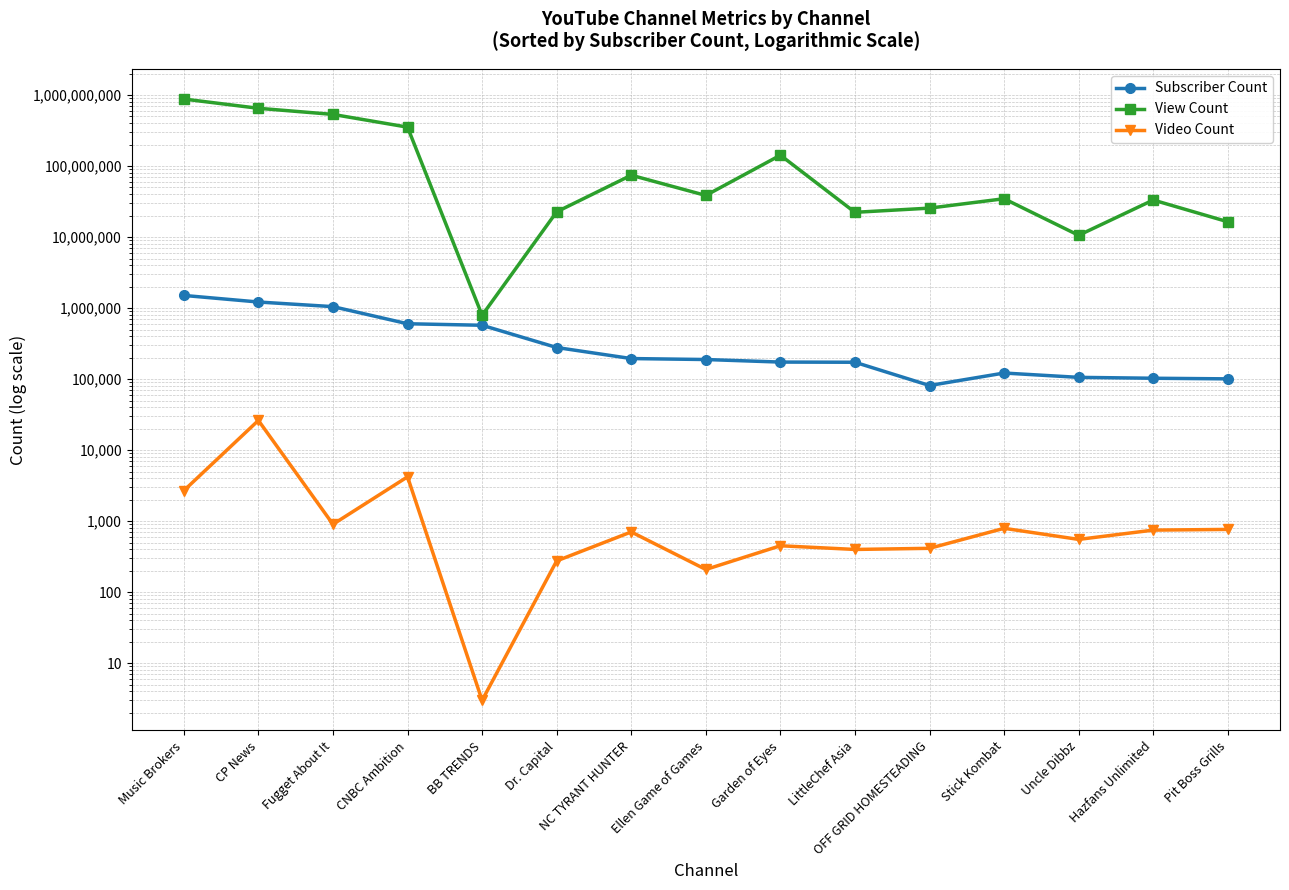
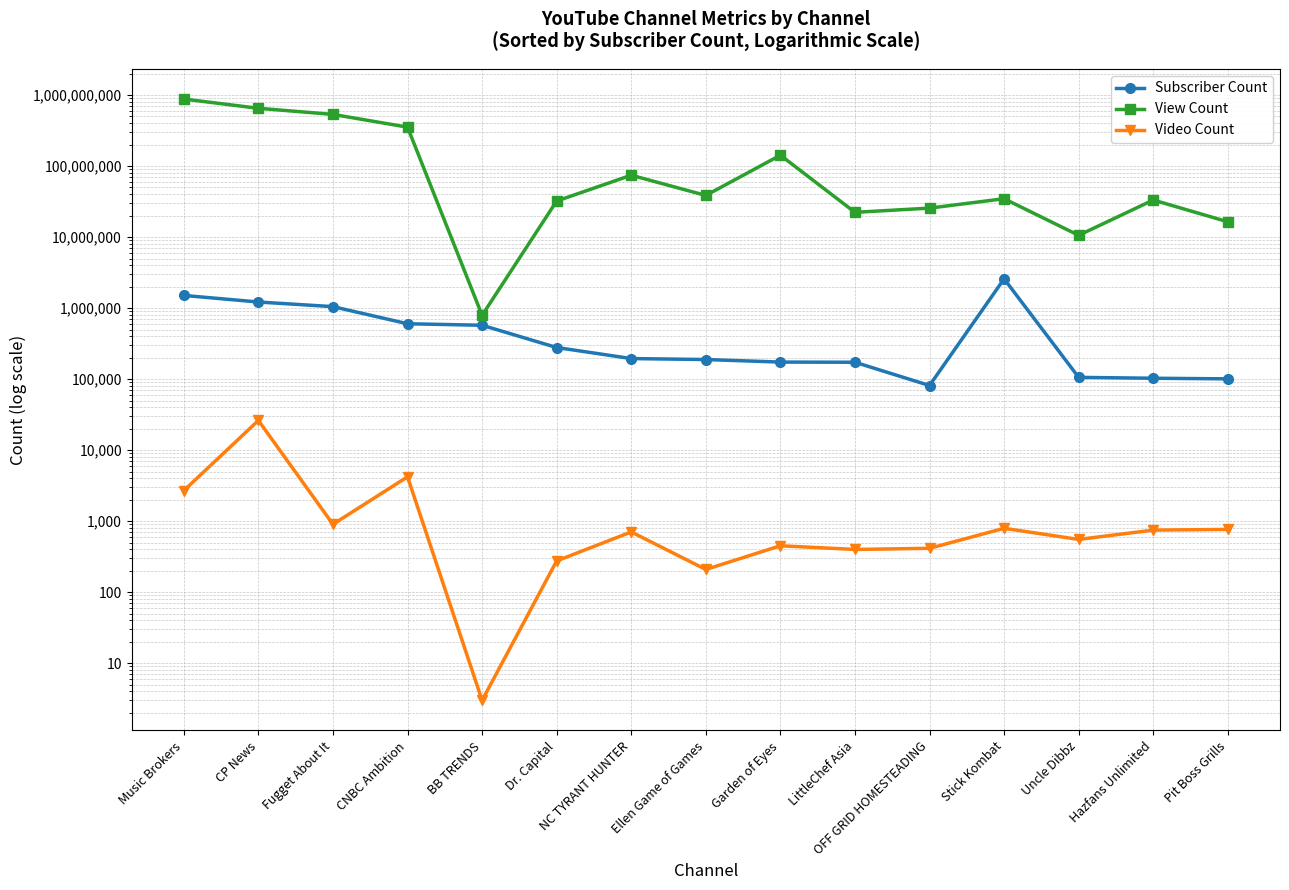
View Count, Dr. Capital: 23,000,000 -> 30,000,000
Subscriber Count, Stick Kombat: 120,000 -> 2,600,000
